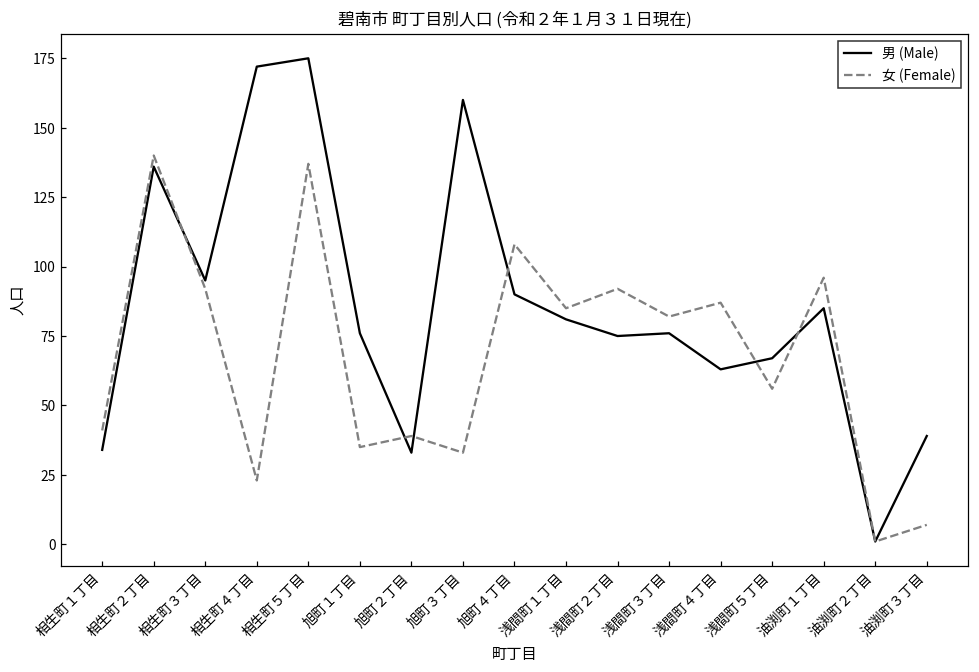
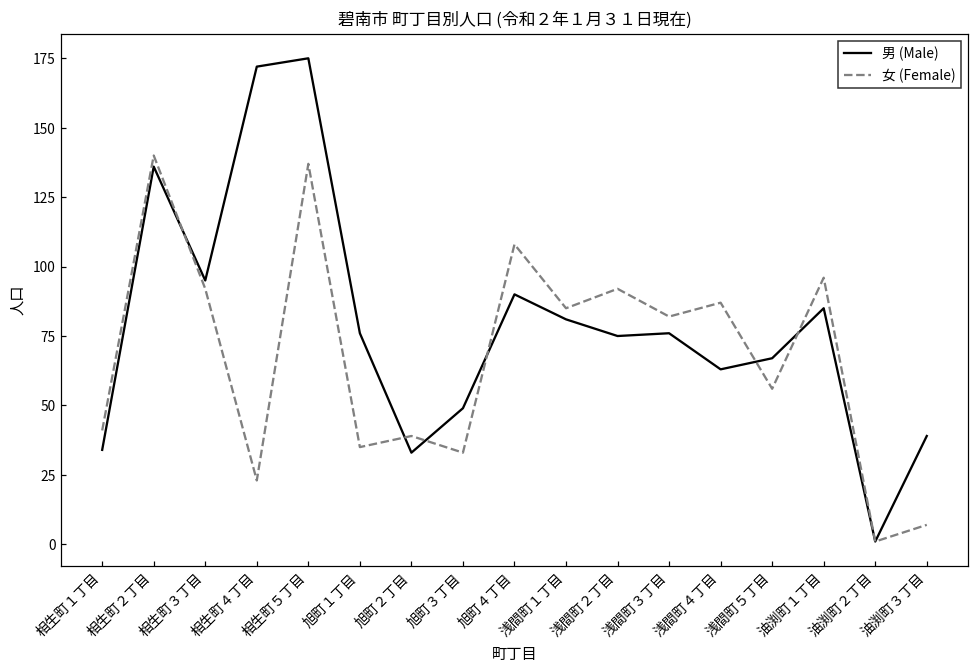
男 (Male), 旭町３丁目: 160 -> 49
